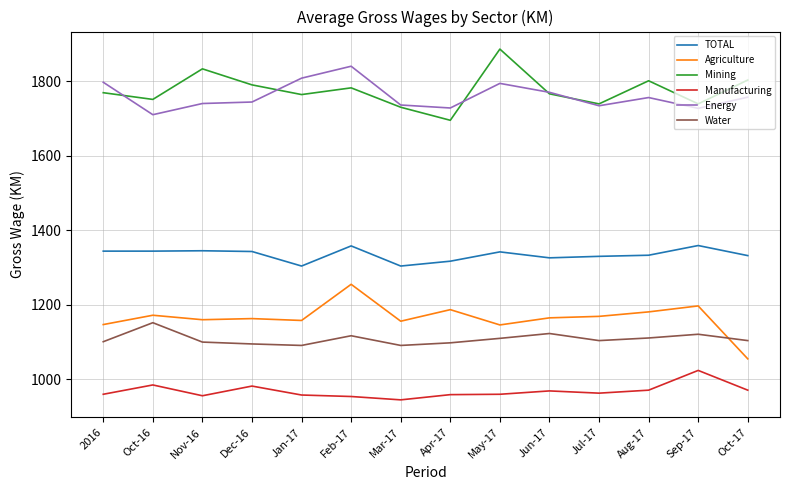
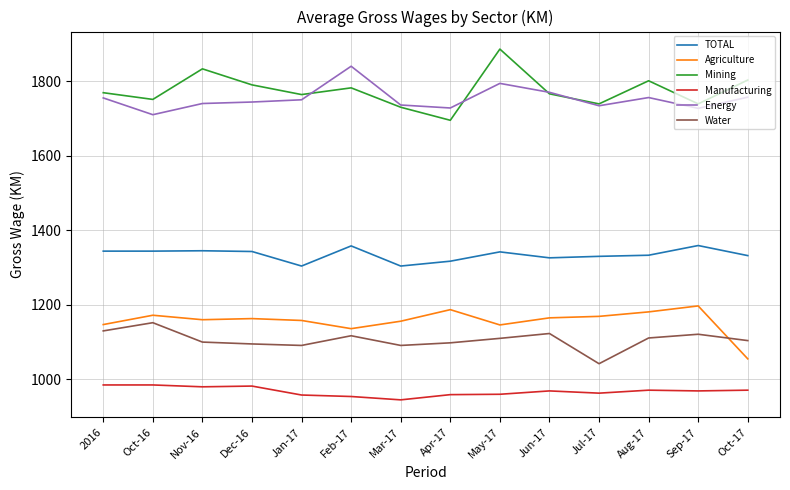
Manufacturing, 2016: 960 -> 990
Energy, 2016: 1800 -> 1760
Water, 2016: 1100 -> 1130
Manufacturing, Nov-16: 960 -> 980
Energy, Jan-17: 1810 -> 1750
Agriculture, Feb-17: 1260 -> 1140
Water, Jul-17: 1100 -> 1040
Manufacturing, Sep-17: 1020 -> 970
